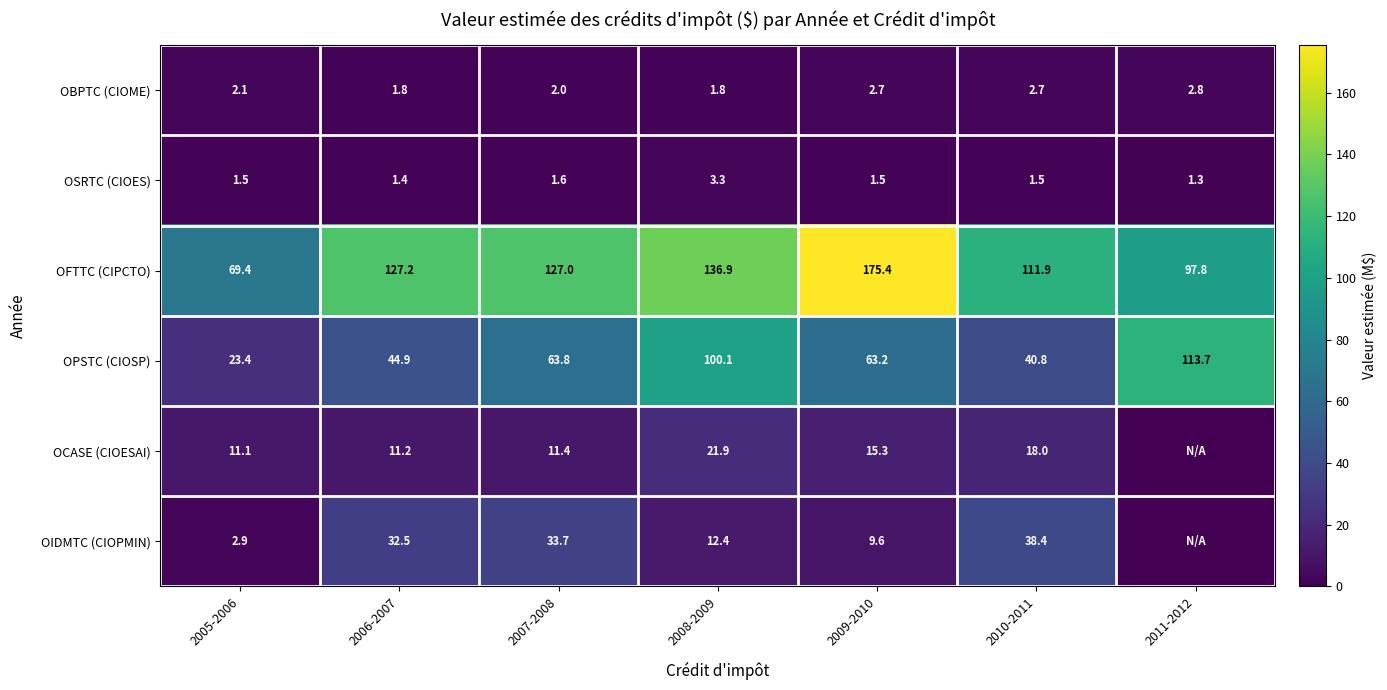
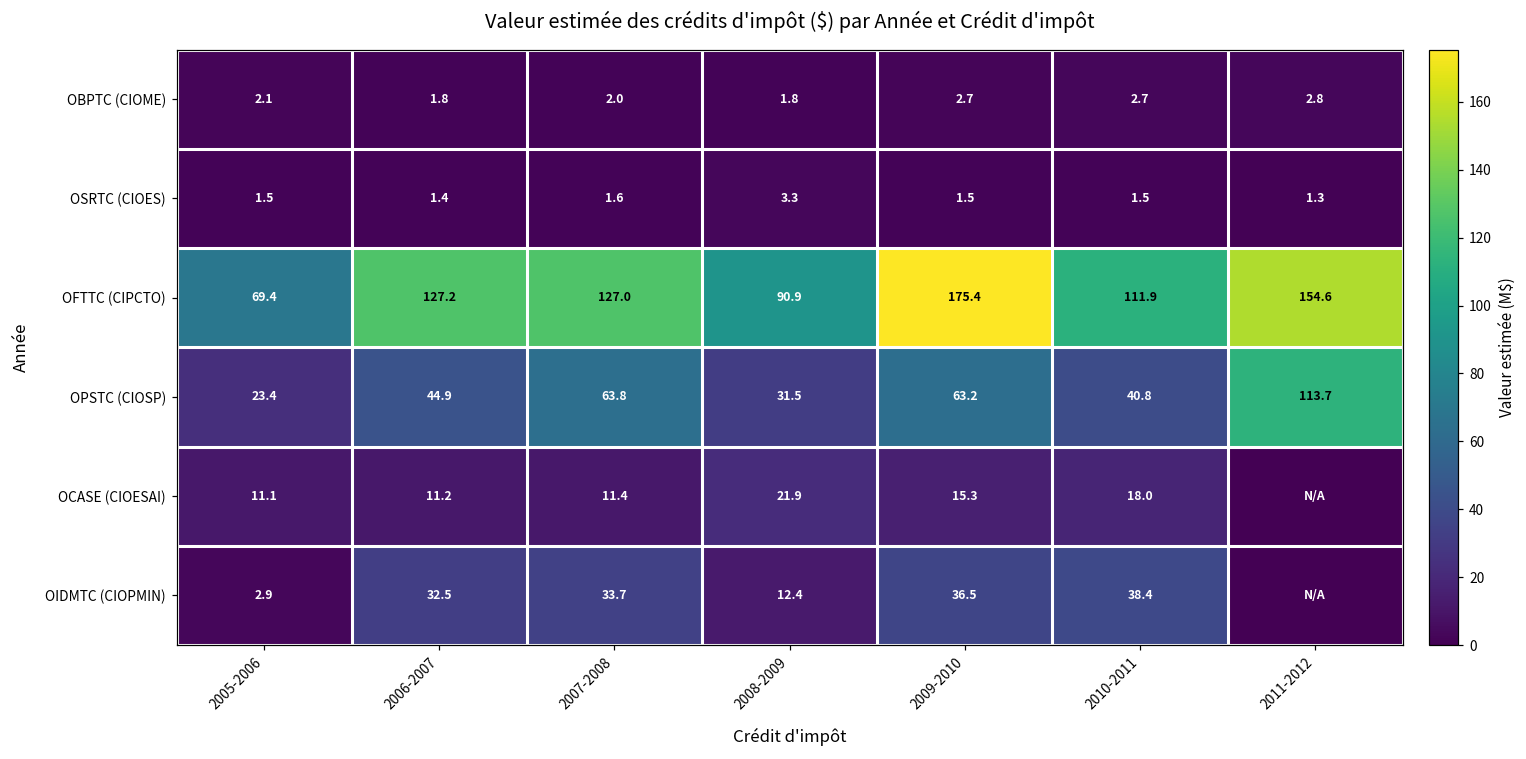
OFTTC (CIPCTO), 2008-2009: 136.9 -> 90.9
OFTTC (CIPCTO), 2011-2012: 97.8 -> 154.6
OPSTC (CIOSP), 2008-2009: 100.1 -> 31.5
OIDMTC (CIOPMIN), 2009-2010: 9.6 -> 36.5
